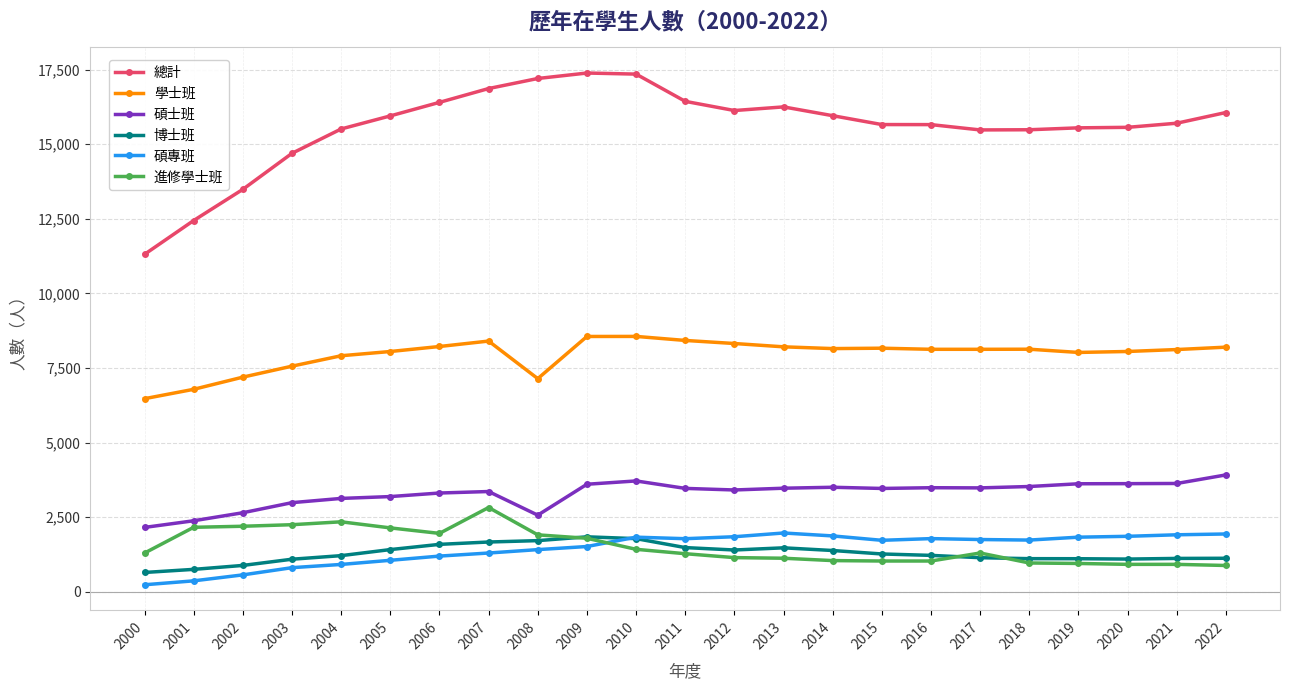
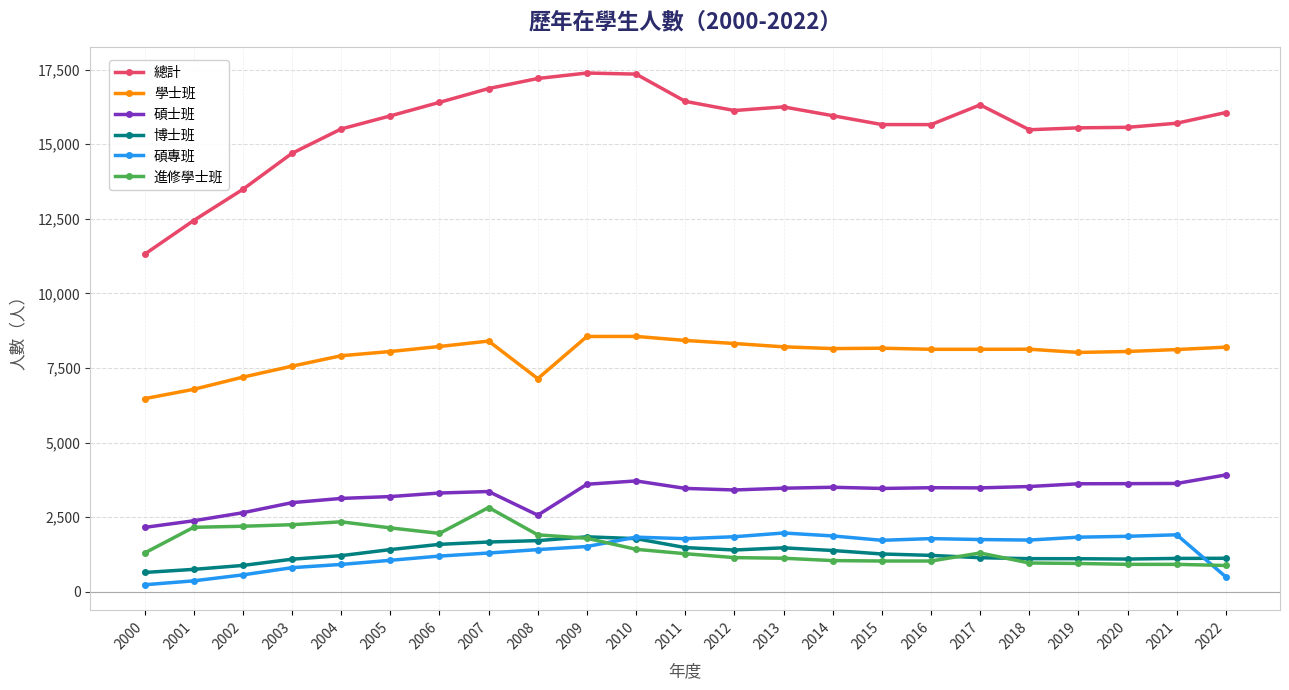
總計, 2017: 15,500 -> 16,300
碩專班, 2022: 1,900 -> 500
